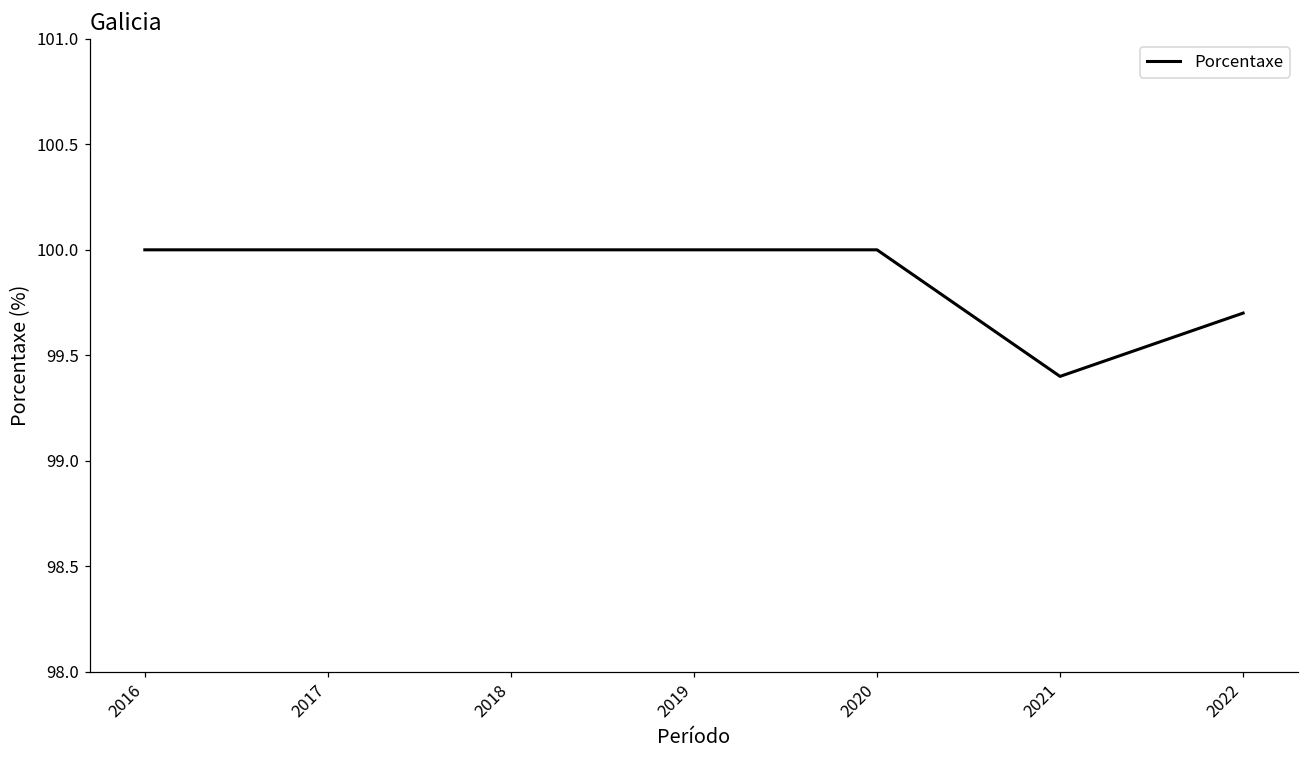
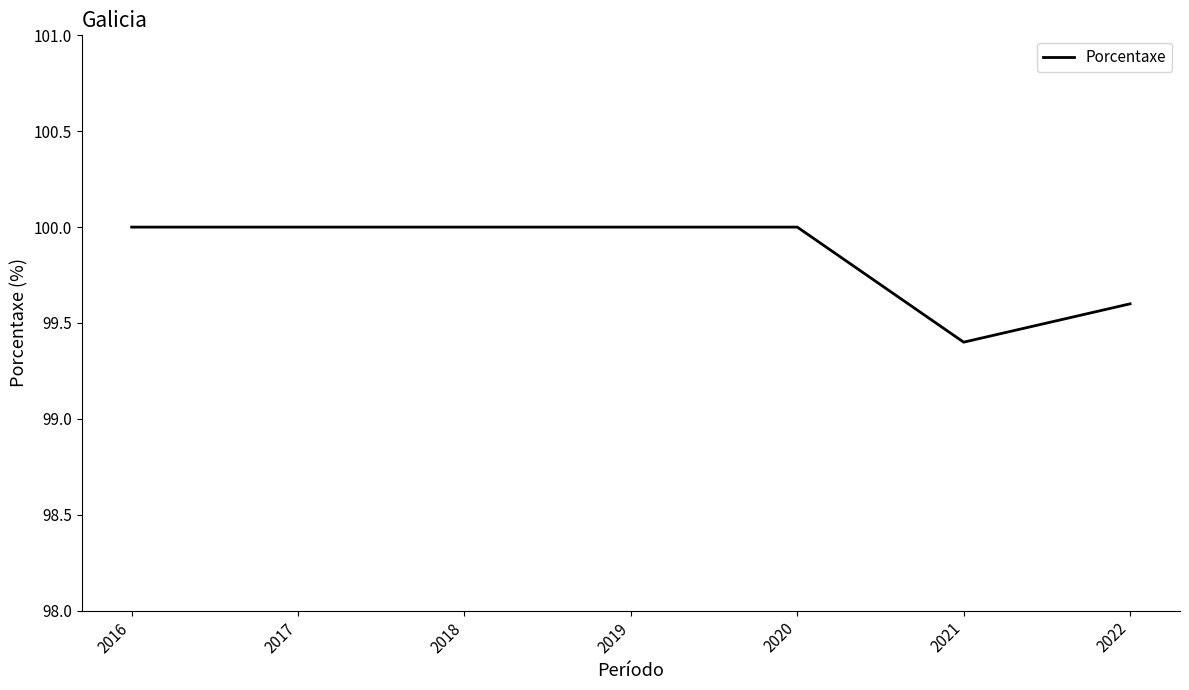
2022: 99.7 -> 99.6
